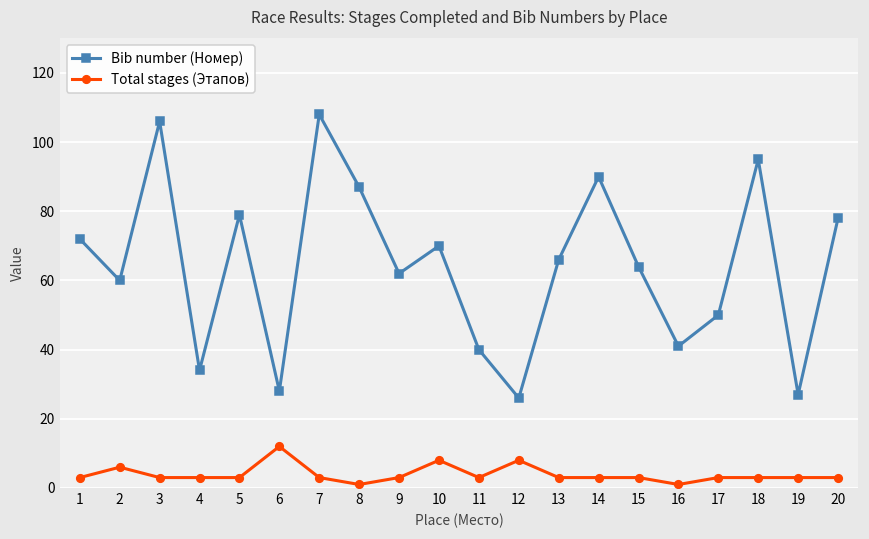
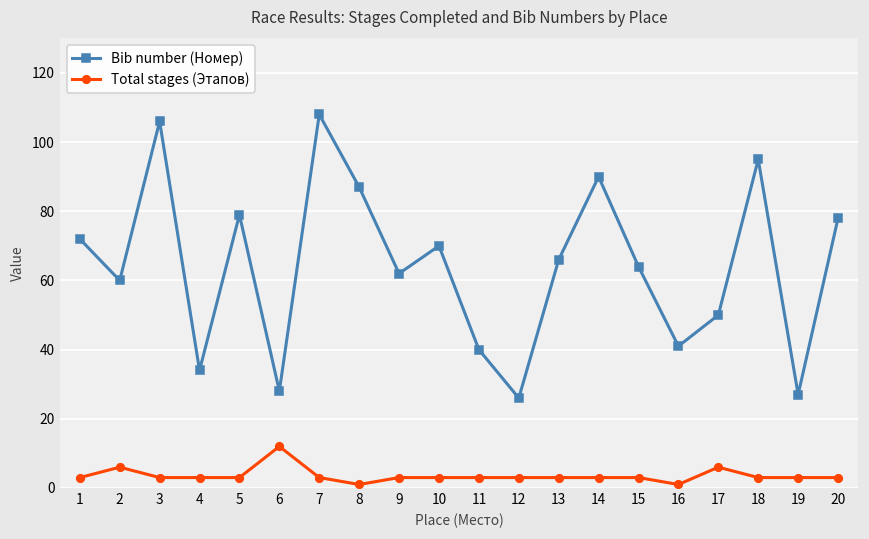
Total stages (Этапов), 10: 8 -> 3
Total stages (Этапов), 12: 8 -> 3
Total stages (Этапов), 17: 3 -> 6
